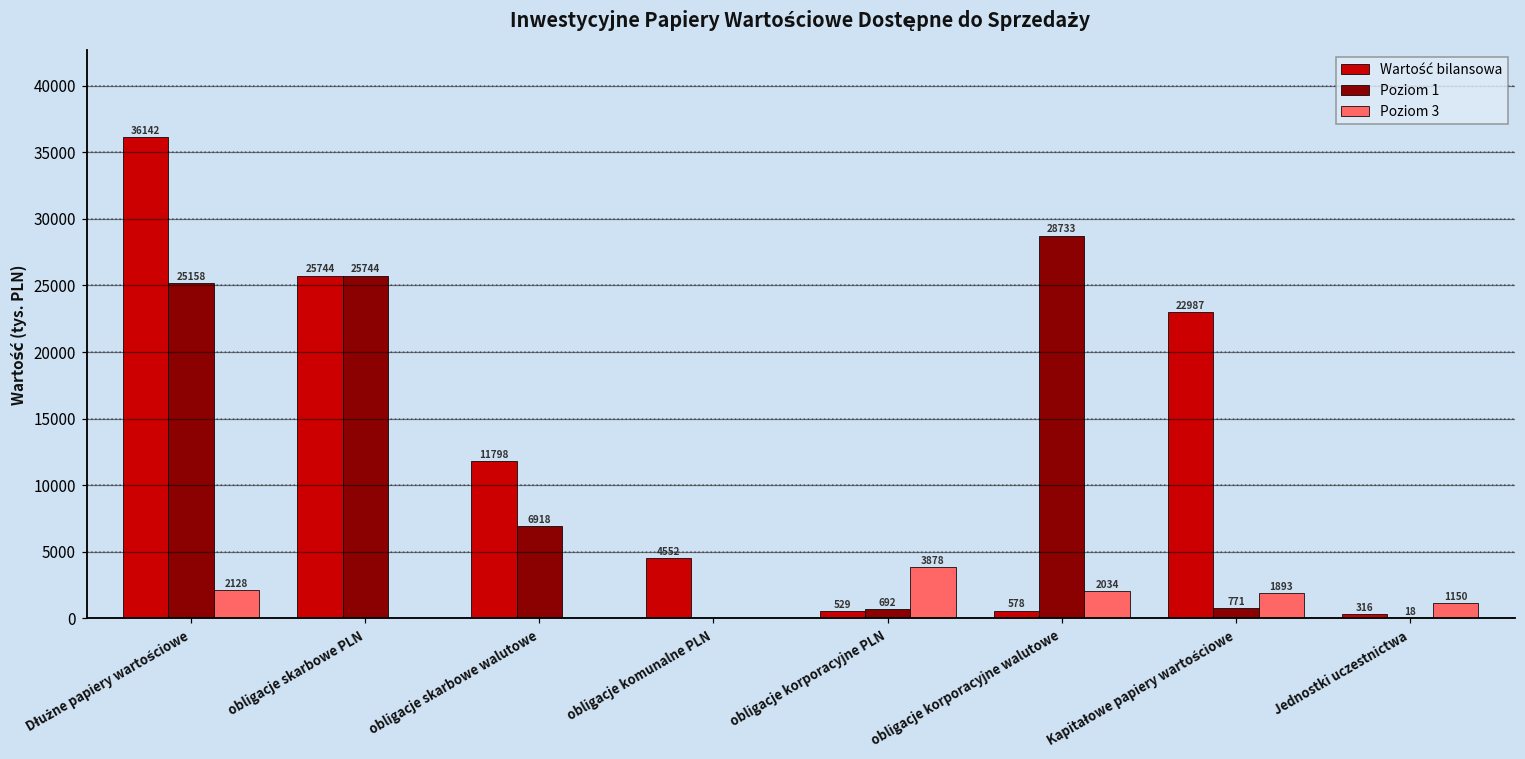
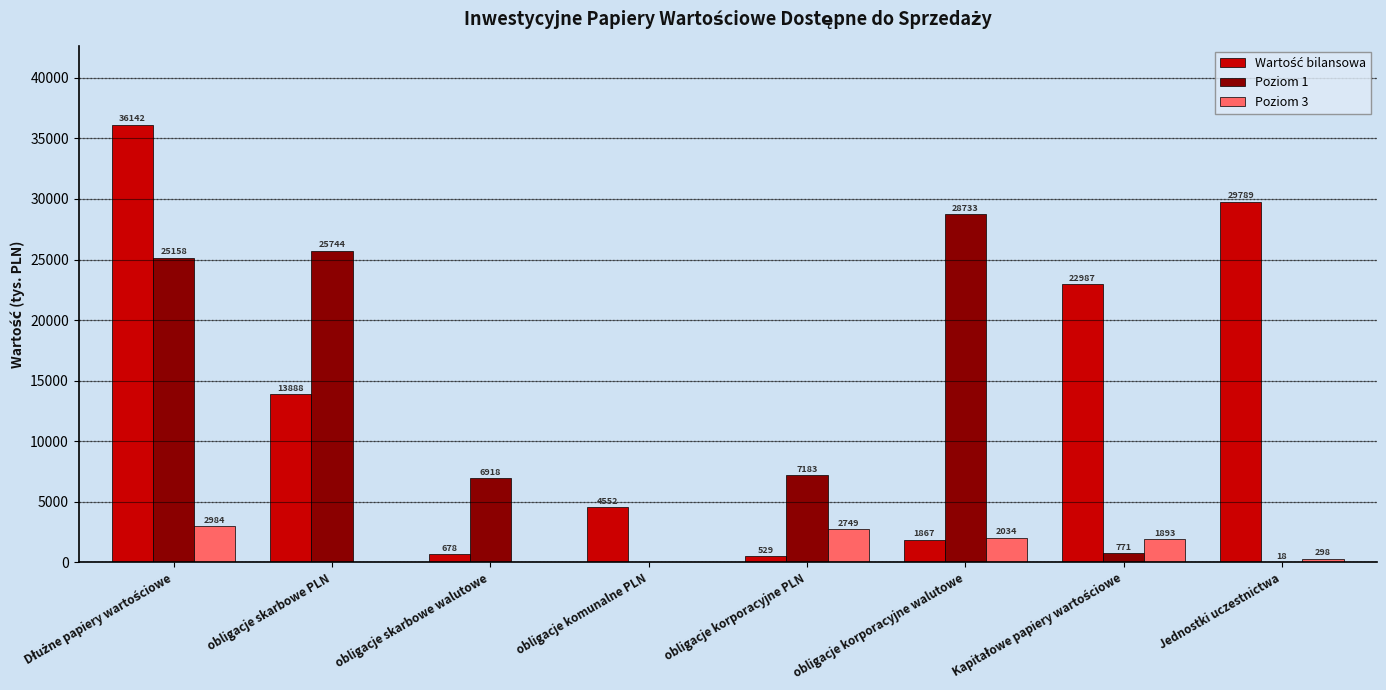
Poziom 3, Dłużne papiery wartościowe: 2128 -> 2984
Wartość bilansowa, obligacje skarbowe PLN: 25744 -> 13888
Wartość bilansowa, obligacje skarbowe walutowe: 11798 -> 678
Poziom 1, obligacje korporacyjne PLN: 692 -> 7183
Poziom 3, obligacje korporacyjne PLN: 3878 -> 2749
Wartość bilansowa, obligacje korporacyjne walutowe: 578 -> 1867
Wartość bilansowa, Jednostki uczestnictwa: 316 -> 29789
Poziom 3, Jednostki uczestnictwa: 1150 -> 298
